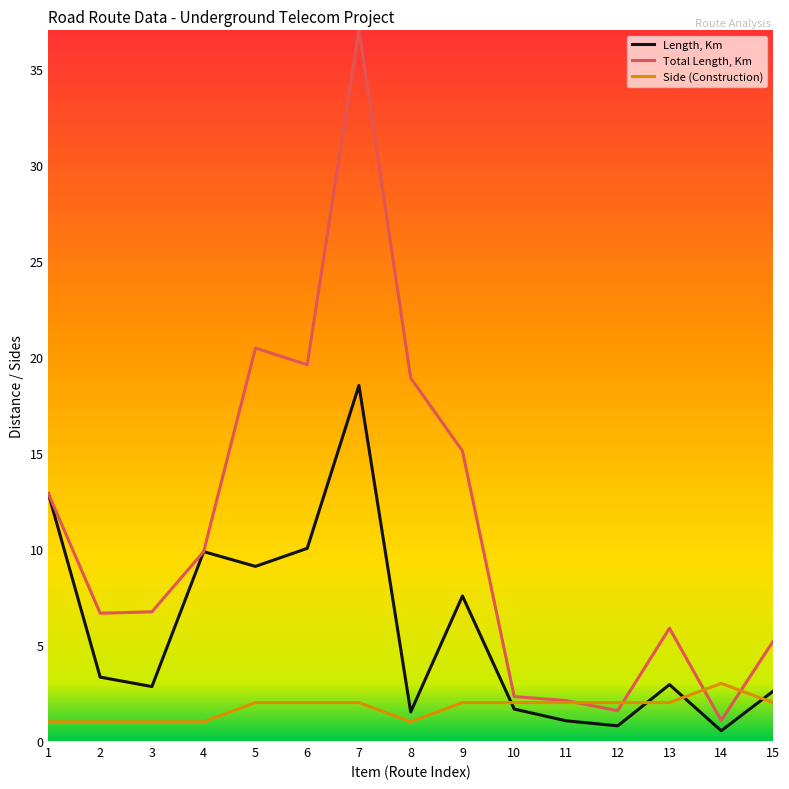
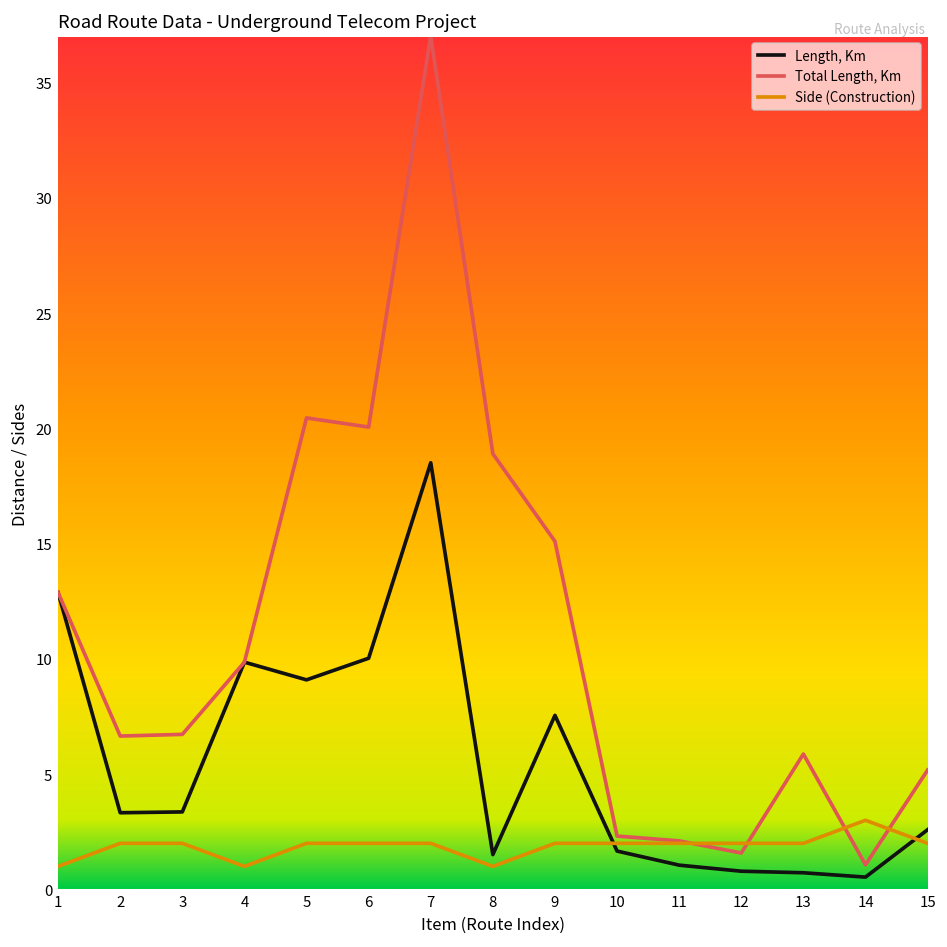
Side (Construction), 2: 1 -> 2
Length, Km, 3: 2.8 -> 3.4
Side (Construction), 3: 1 -> 2
Total Length, Km, 6: 19.6 -> 20.1
Length, Km, 13: 2.9 -> 0.7
